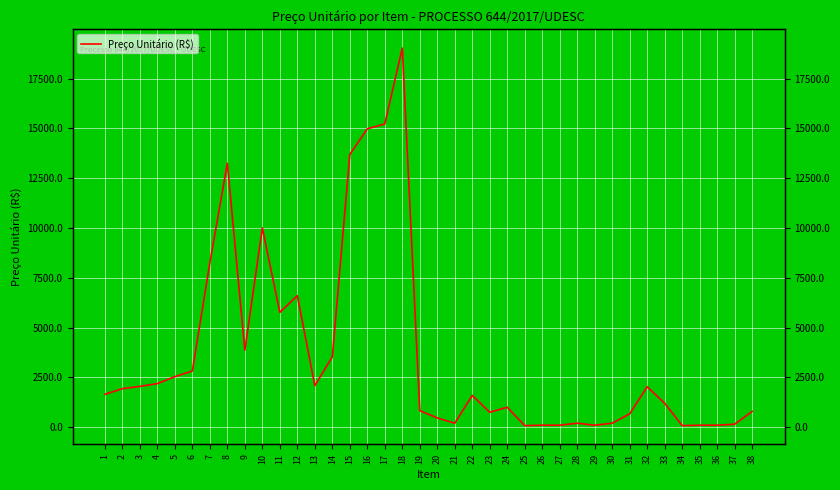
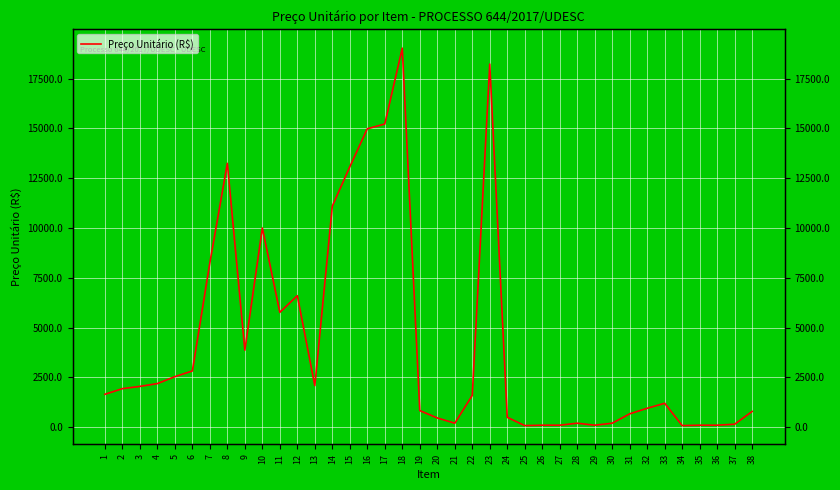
14: 3500 -> 11100
15: 13700 -> 13100
23: 800 -> 18200
24: 1000 -> 500
32: 2000 -> 1000
